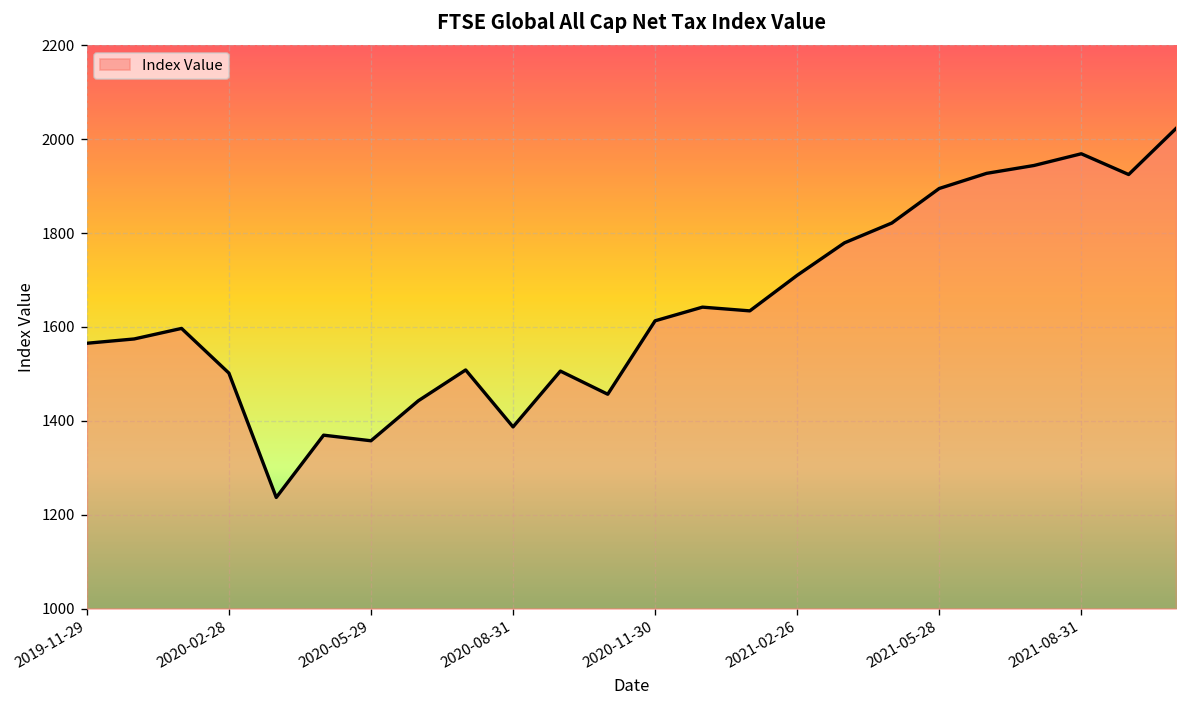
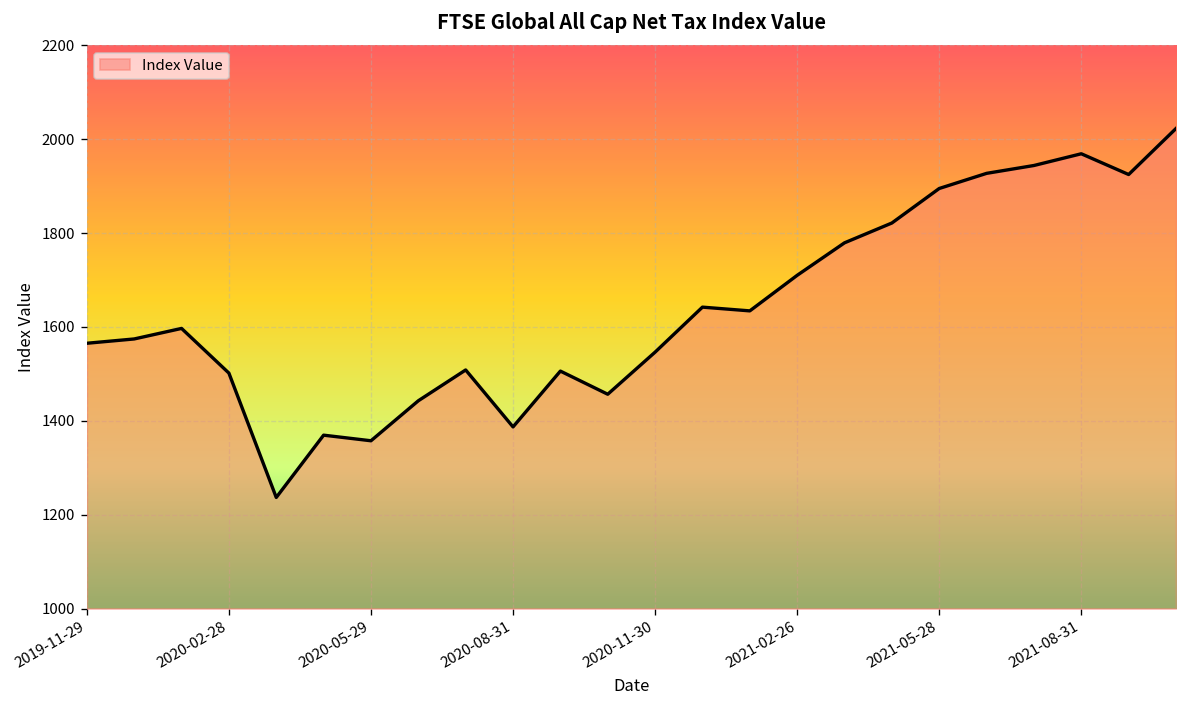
2020-11-30: 1610 -> 1550
